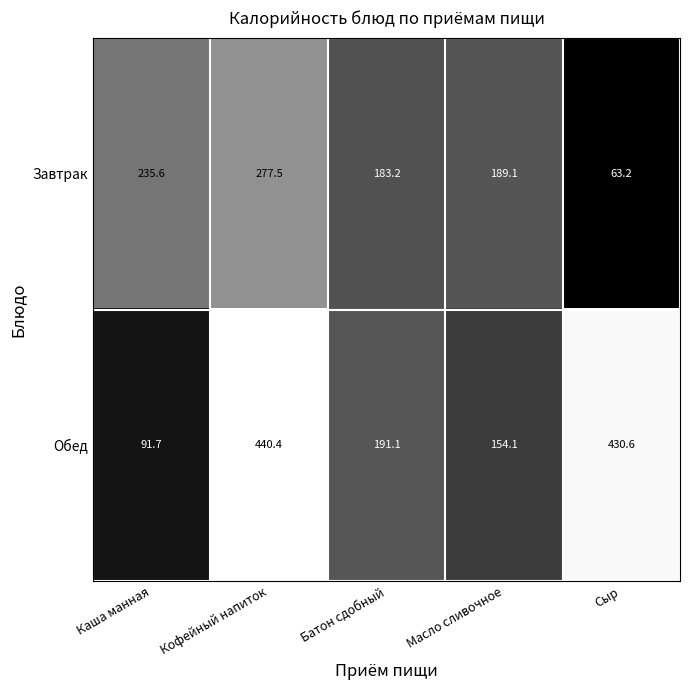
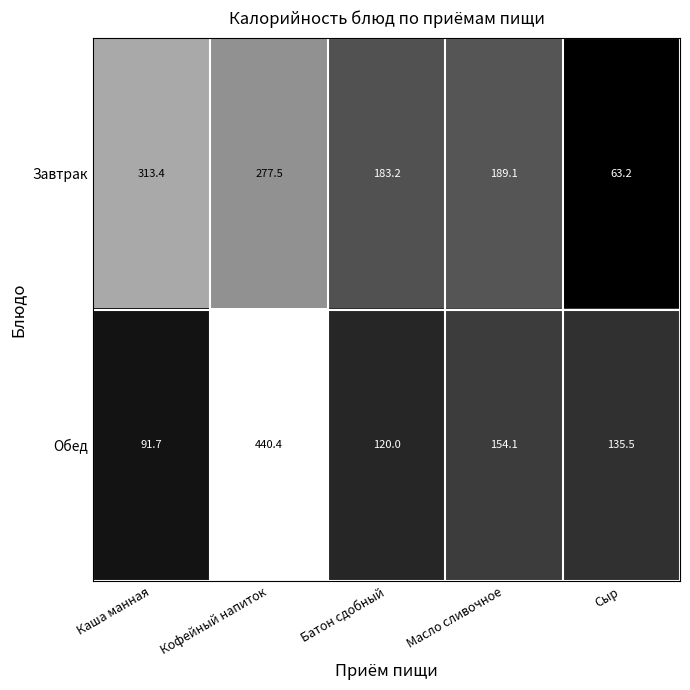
Завтрак, Каша манная: 235.6 -> 313.4
Обед, Батон сдобный: 191.1 -> 120.0
Обед, Сыр: 430.6 -> 135.5
